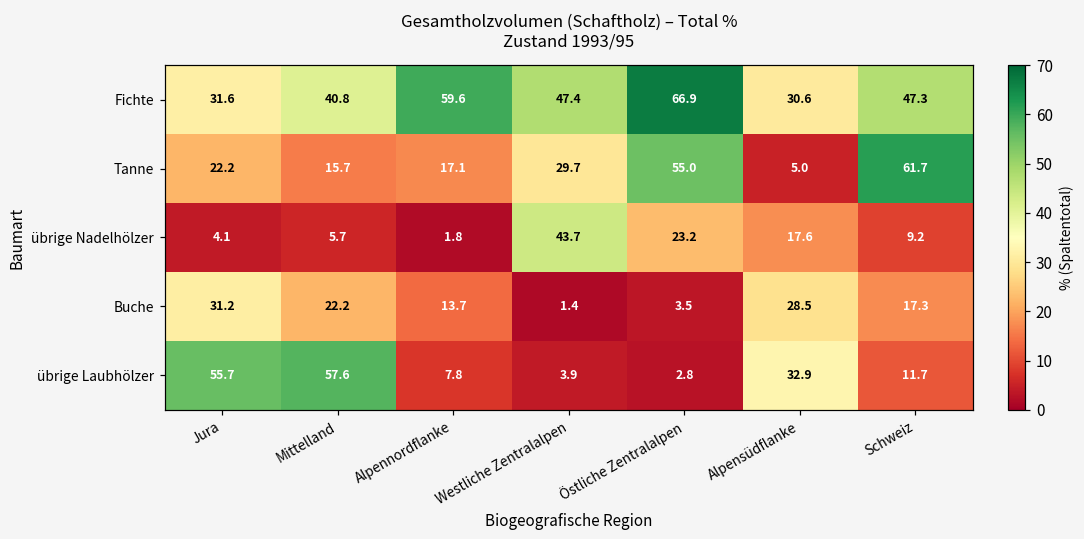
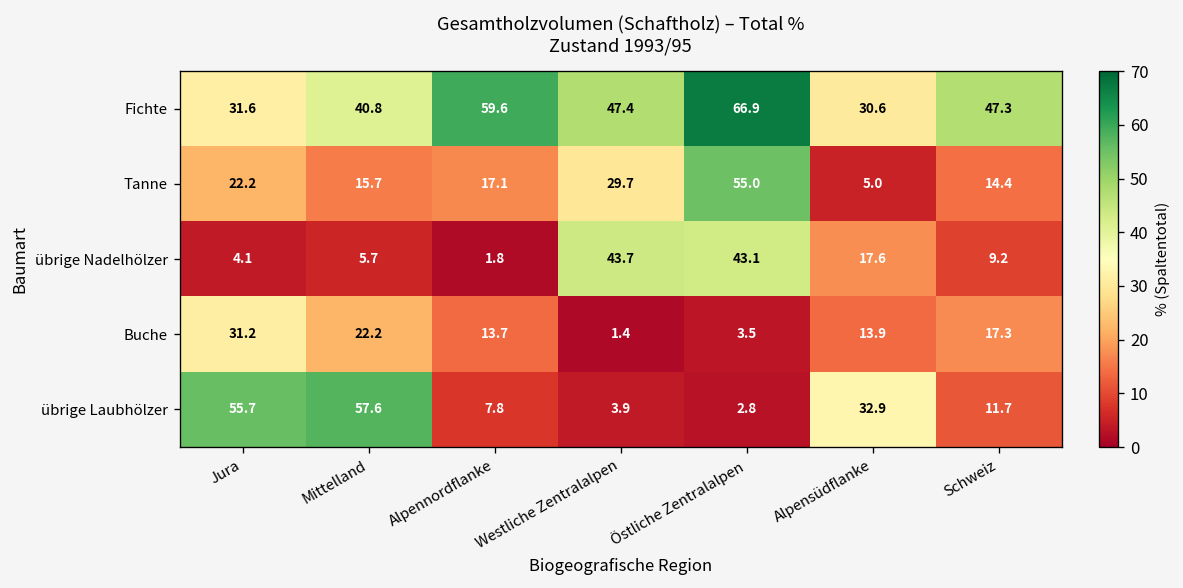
Tanne, Schweiz: 61.7 -> 14.4
übrige Nadelhölzer, Östliche Zentralalpen: 23.2 -> 43.1
Buche, Alpensüdflanke: 28.5 -> 13.9
